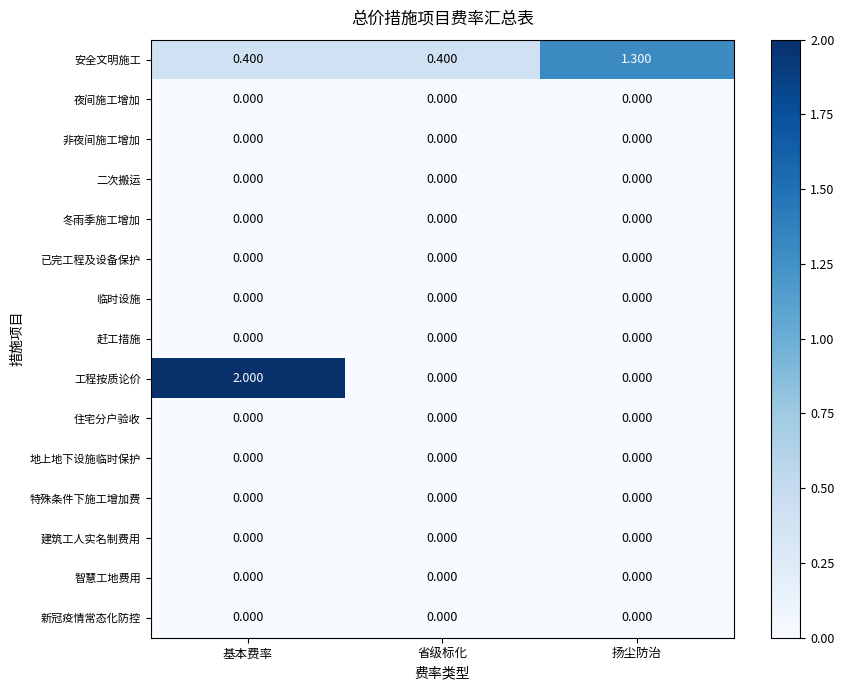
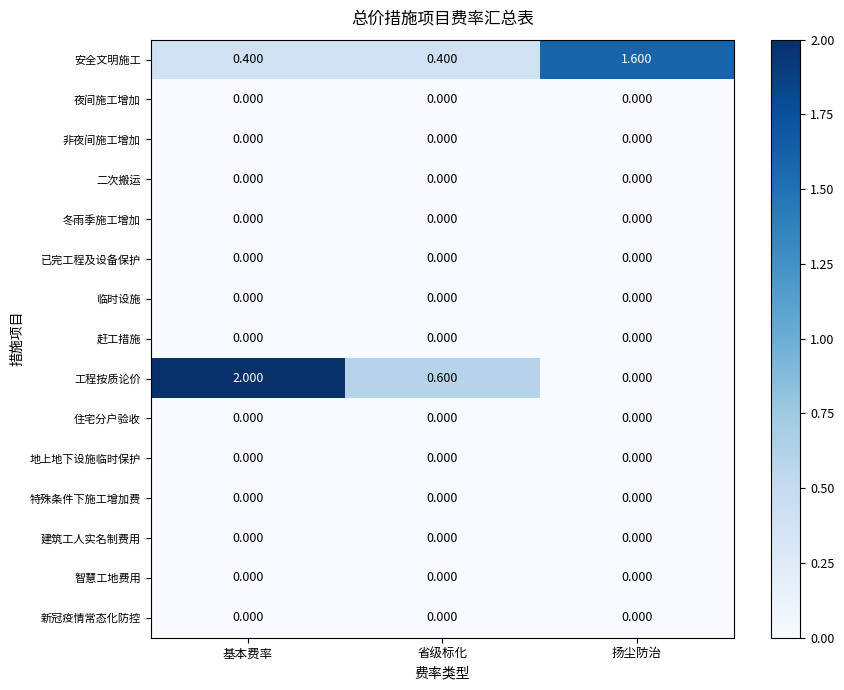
安全文明施工, 扬尘防治: 1.300 -> 1.600
工程按质论价, 省级标化: 0.000 -> 0.600
